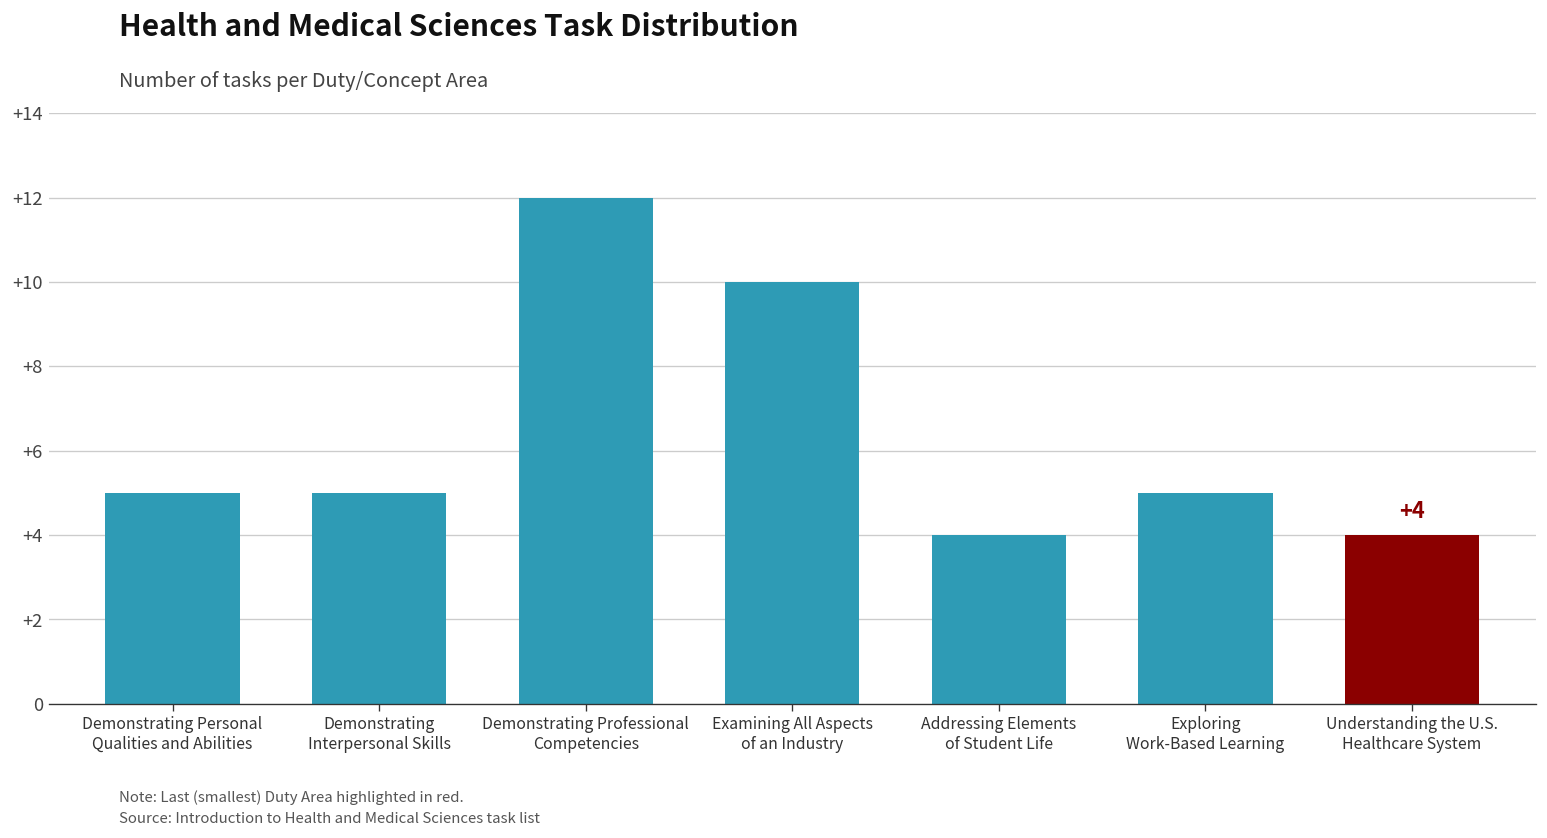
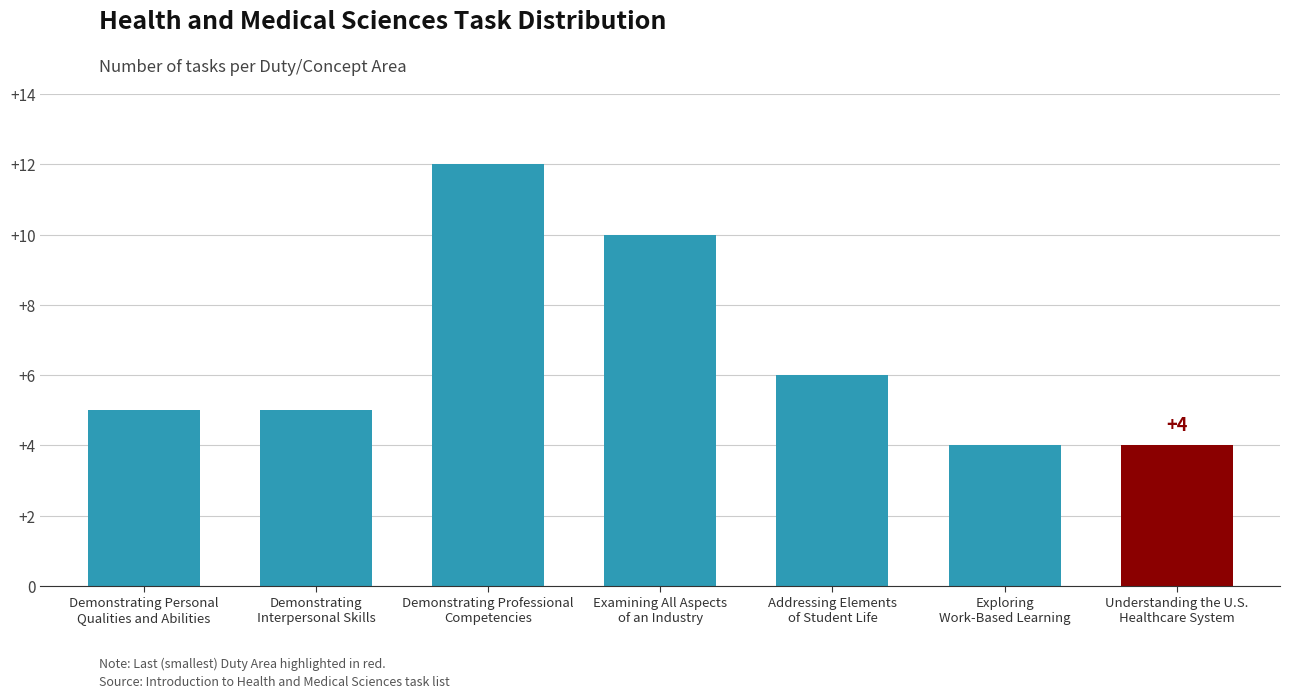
Addressing Elements of Student Life: +4 -> +6
Exploring Work-Based Learning: +5 -> +4
